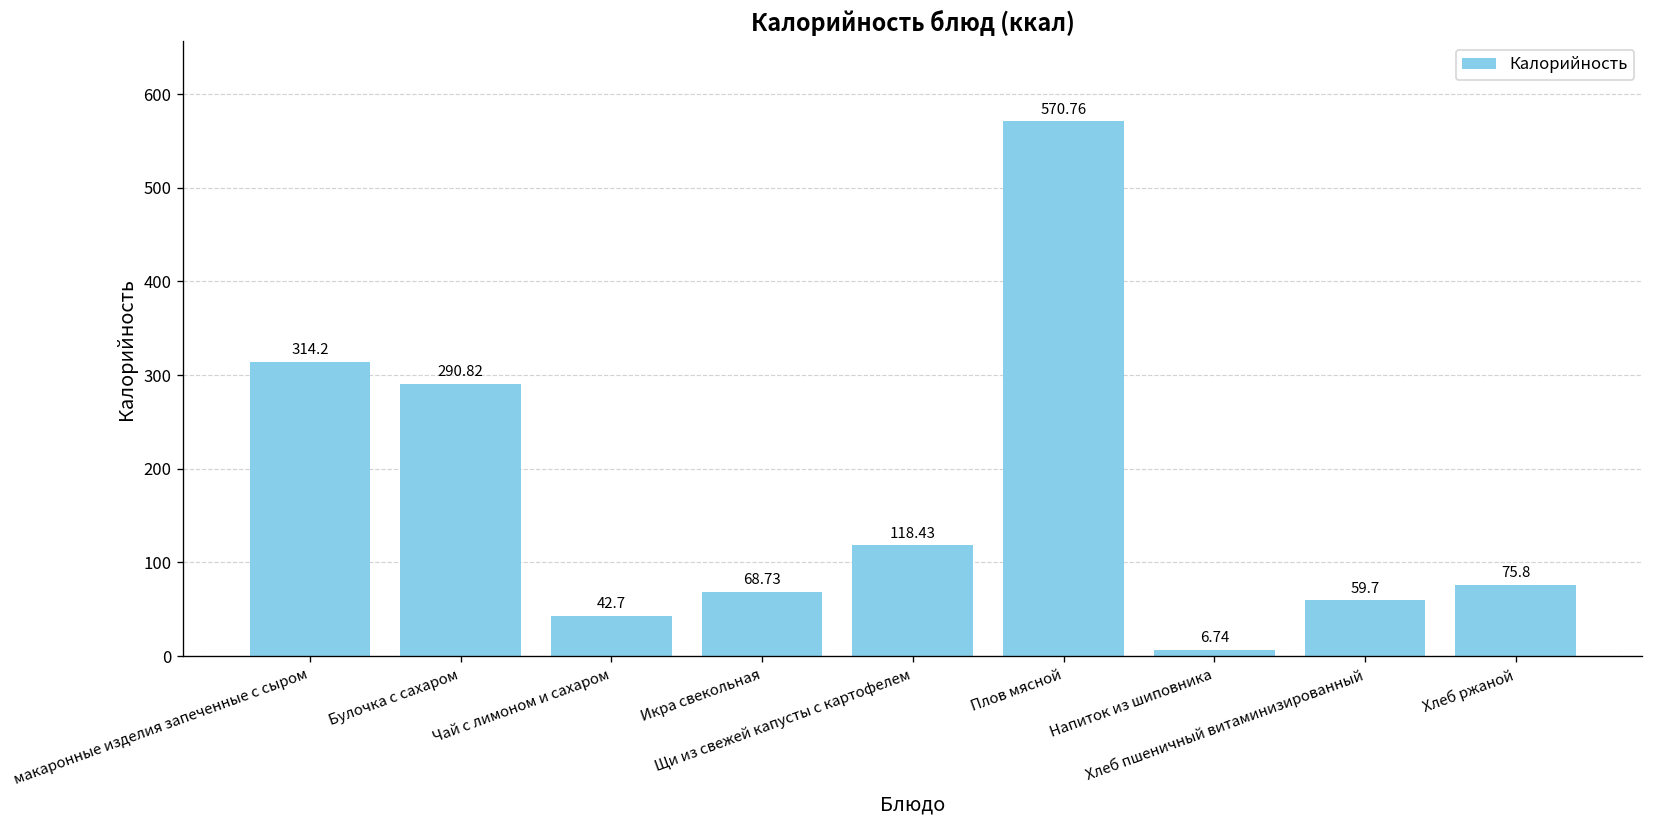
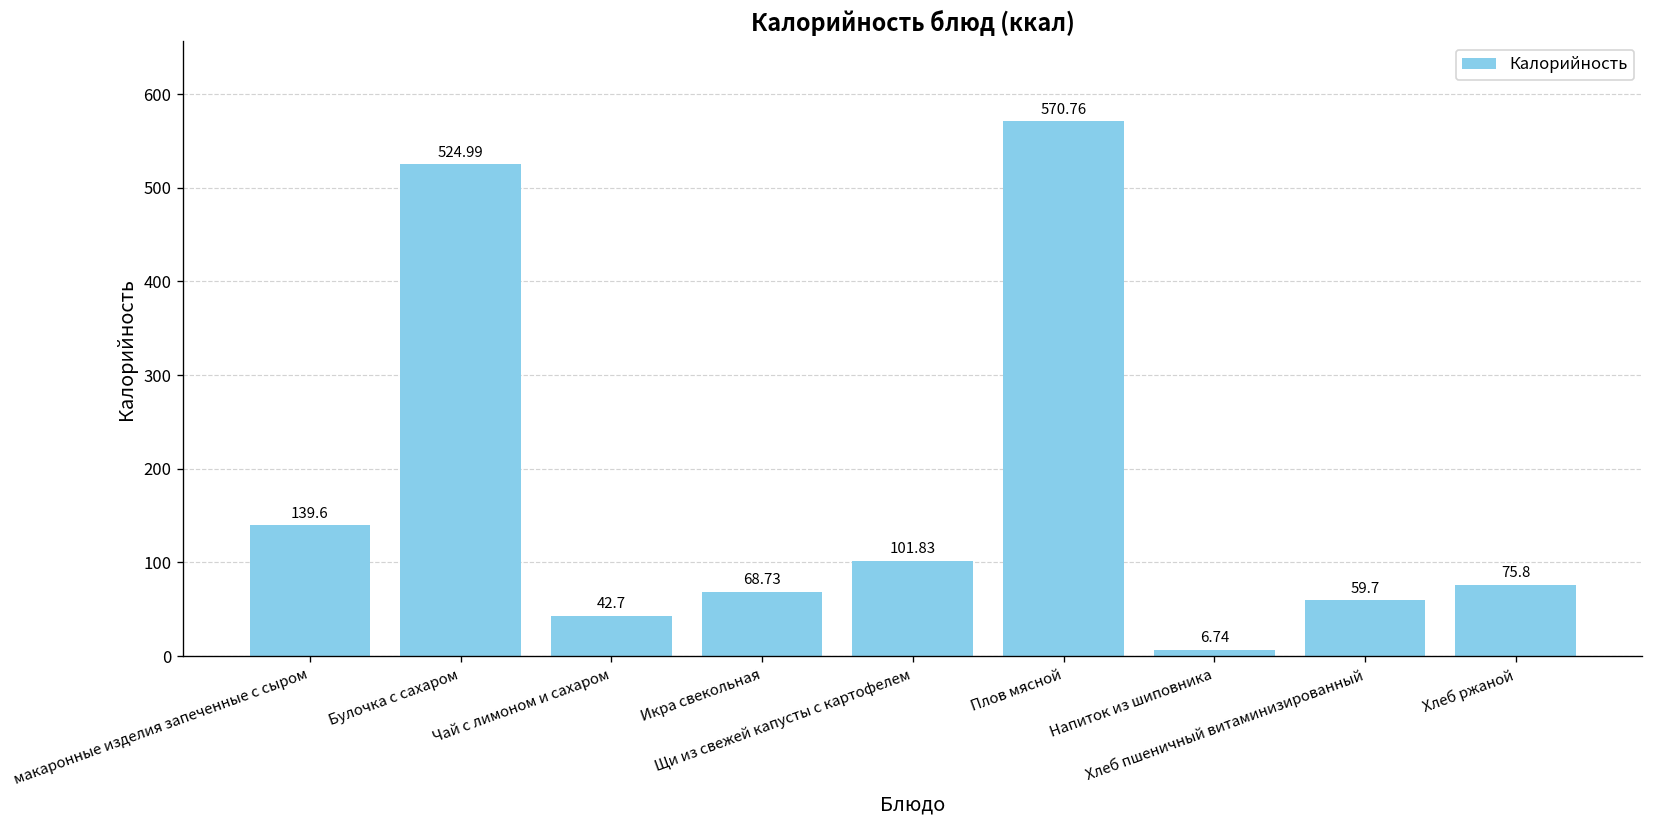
макаронные изделия запеченные с сыром: 314.2 -> 139.6
Булочка с сахаром: 290.82 -> 524.99
Щи из свежей капусты с картофелем: 118.43 -> 101.83
